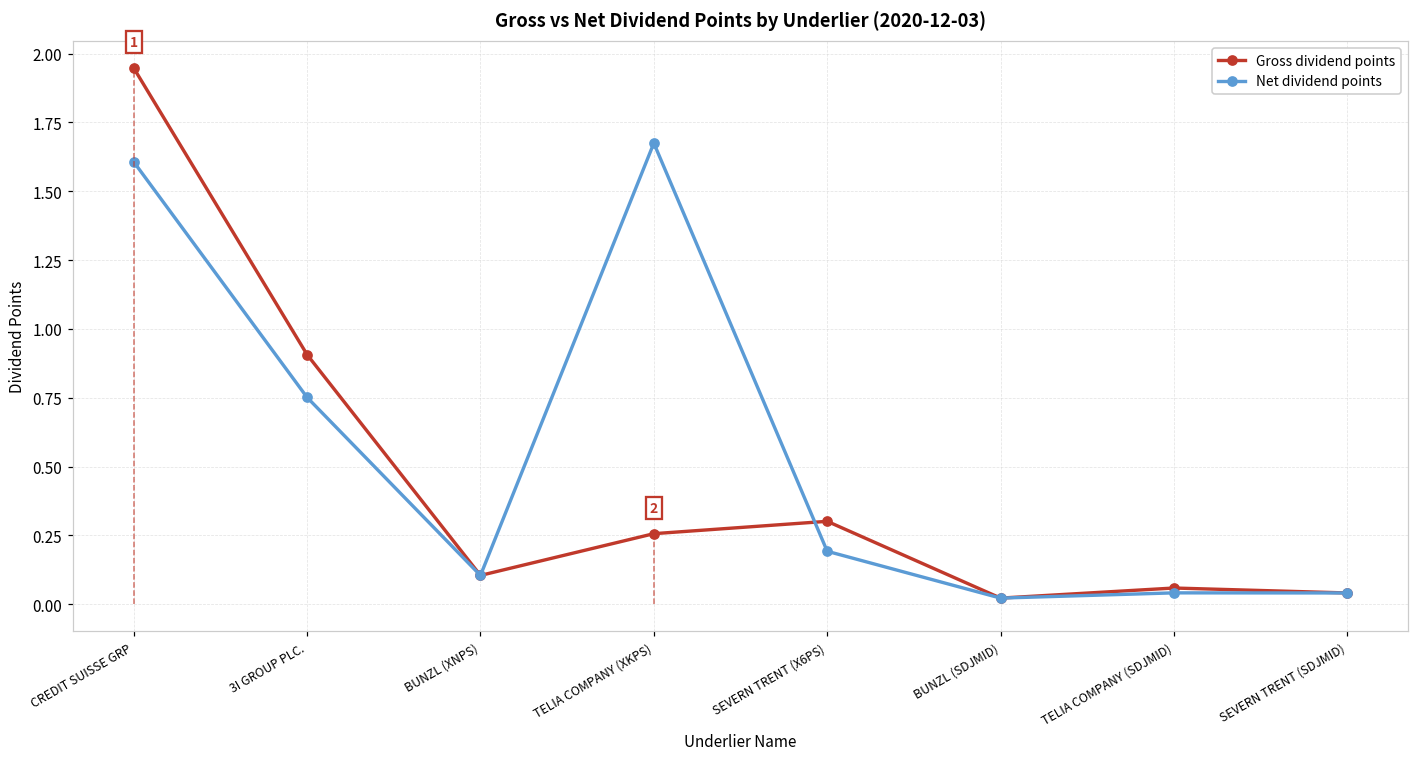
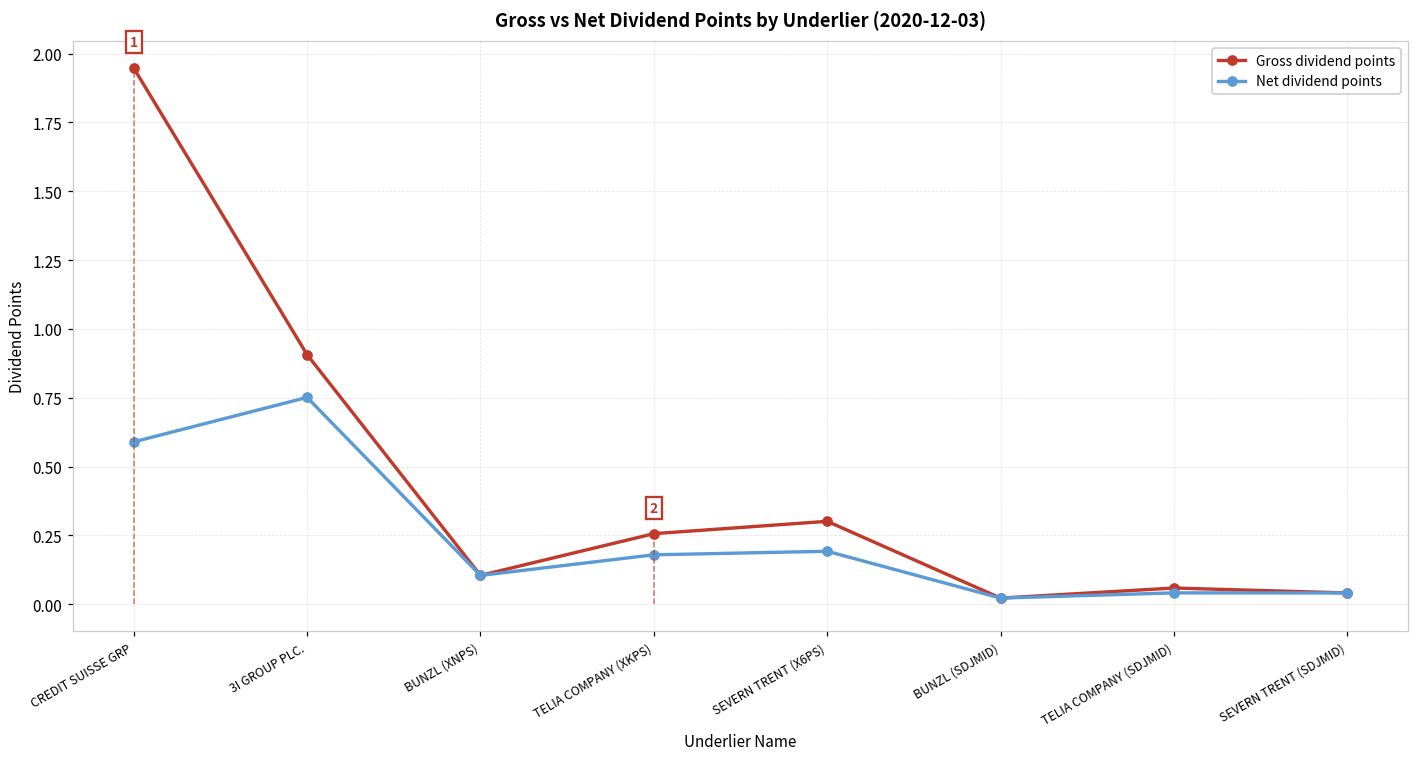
Net dividend points, CREDIT SUISSE GRP: 1.61 -> 0.59
Net dividend points, TELIA COMPANY (XKPS): 1.67 -> 0.18
